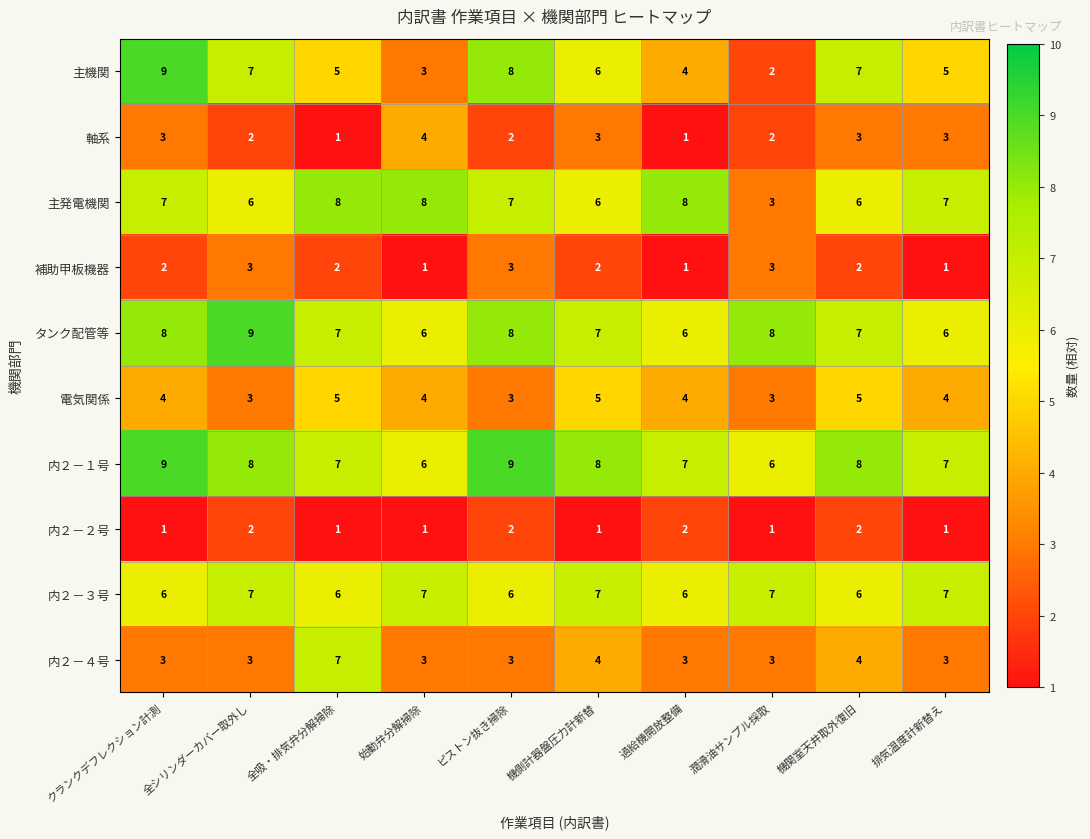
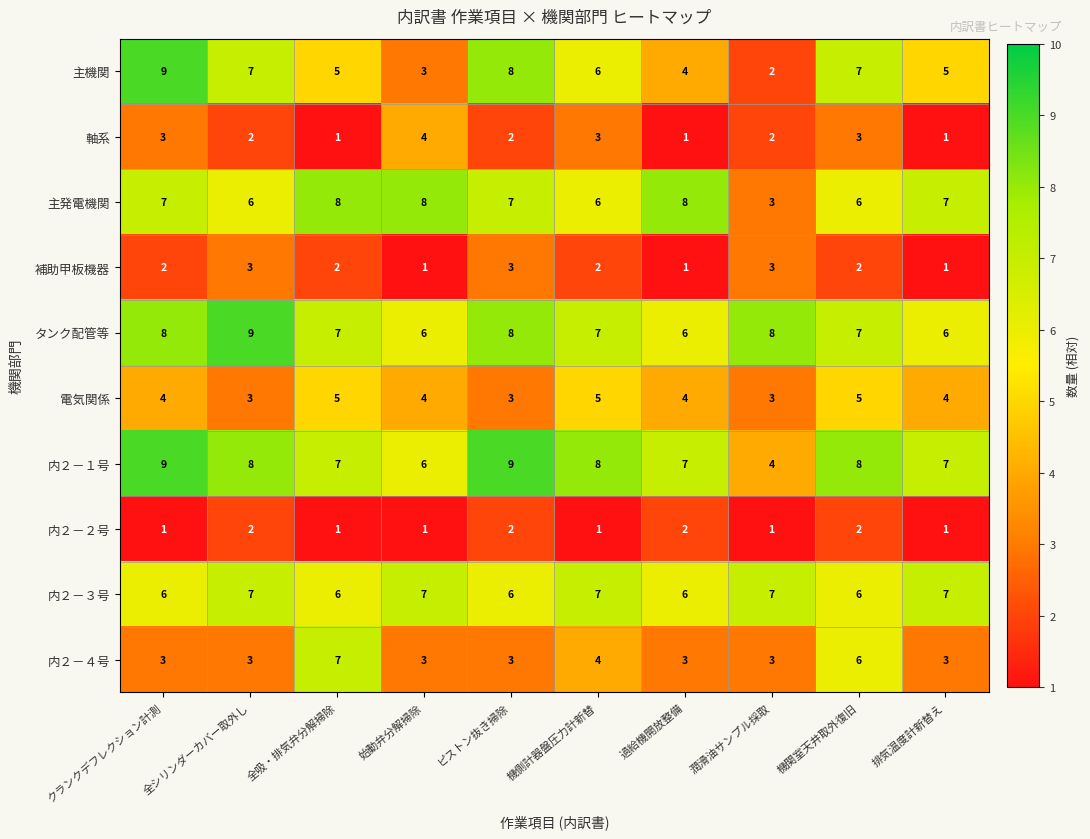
軸系, 排気温度計新替え: 3 -> 1
内２－１号, 潤滑油サンプル採取: 6 -> 4
内２－４号, 機関室天井取外復旧: 4 -> 6
